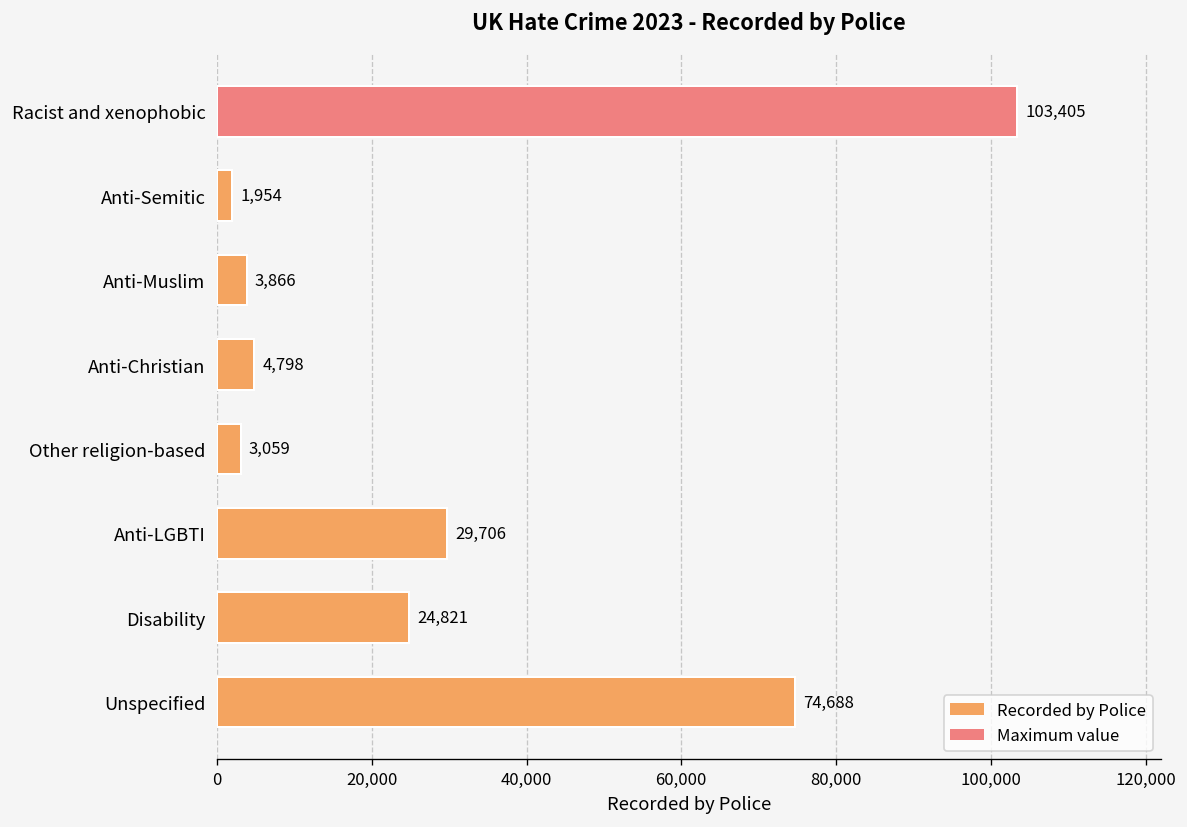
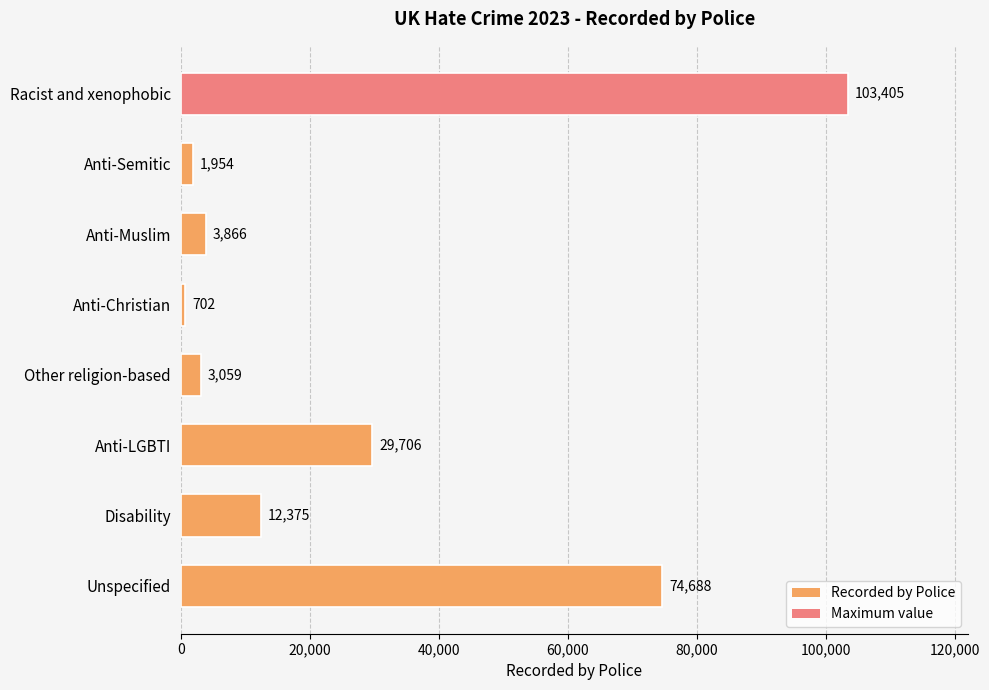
Anti-Christian: 4,798 -> 702
Disability: 24,821 -> 12,375
